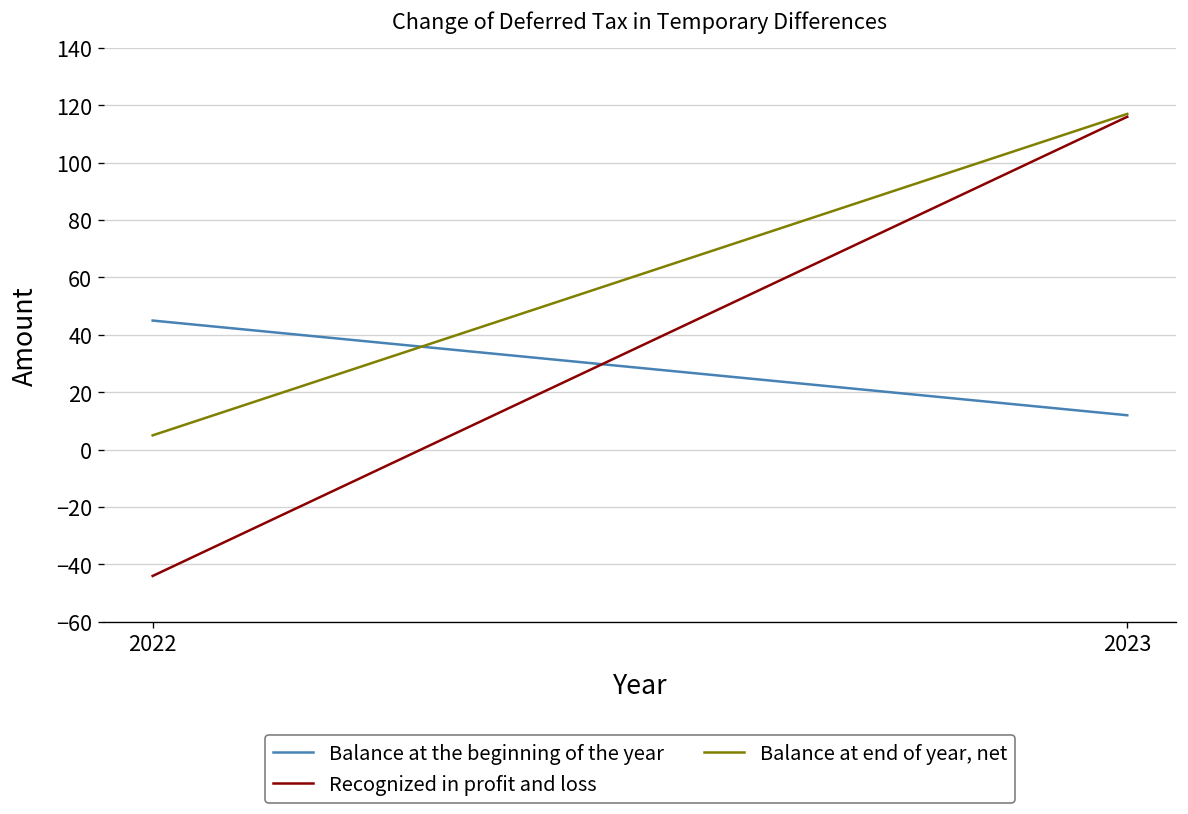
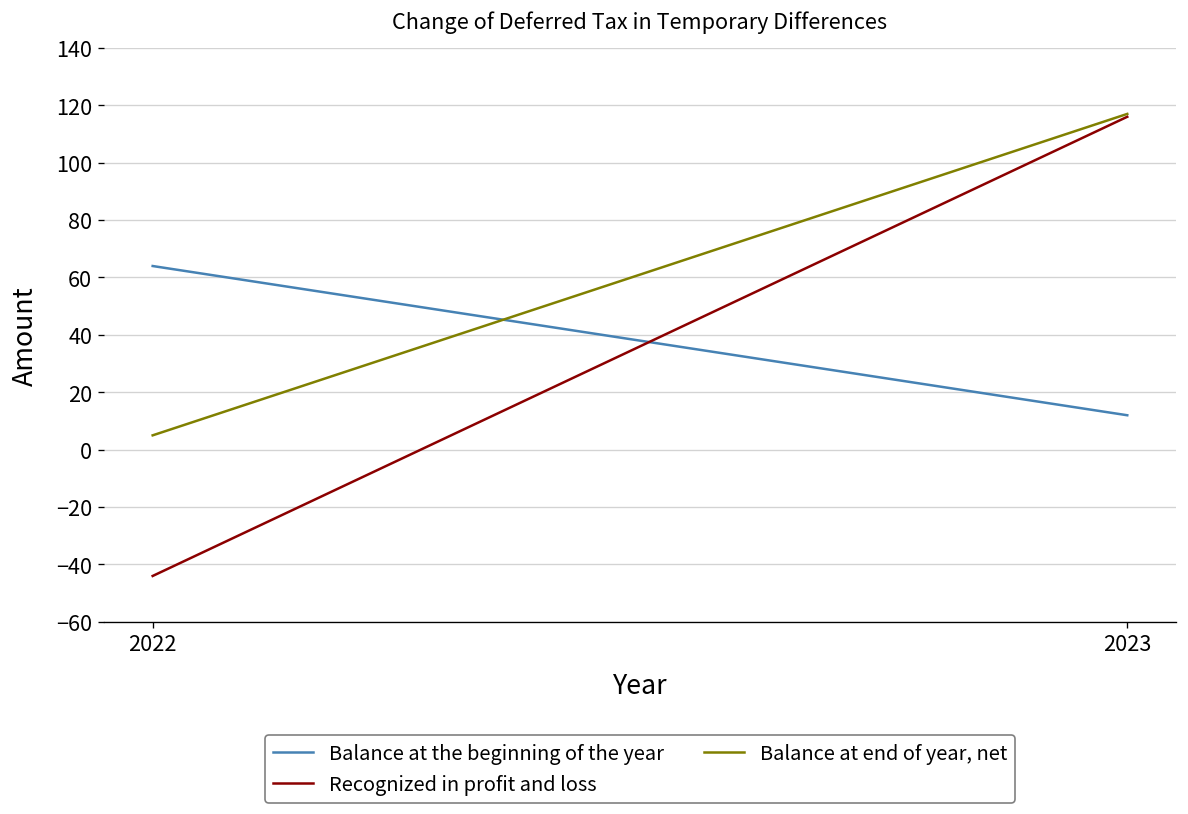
Balance at the beginning of the year, 2022: 45 -> 64
